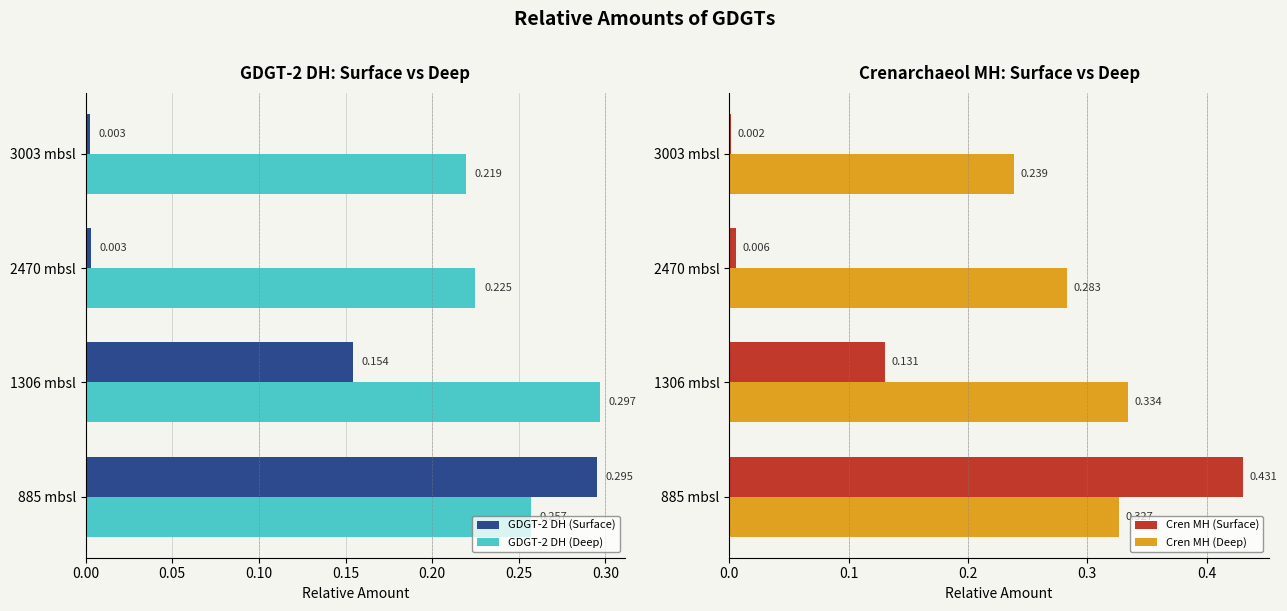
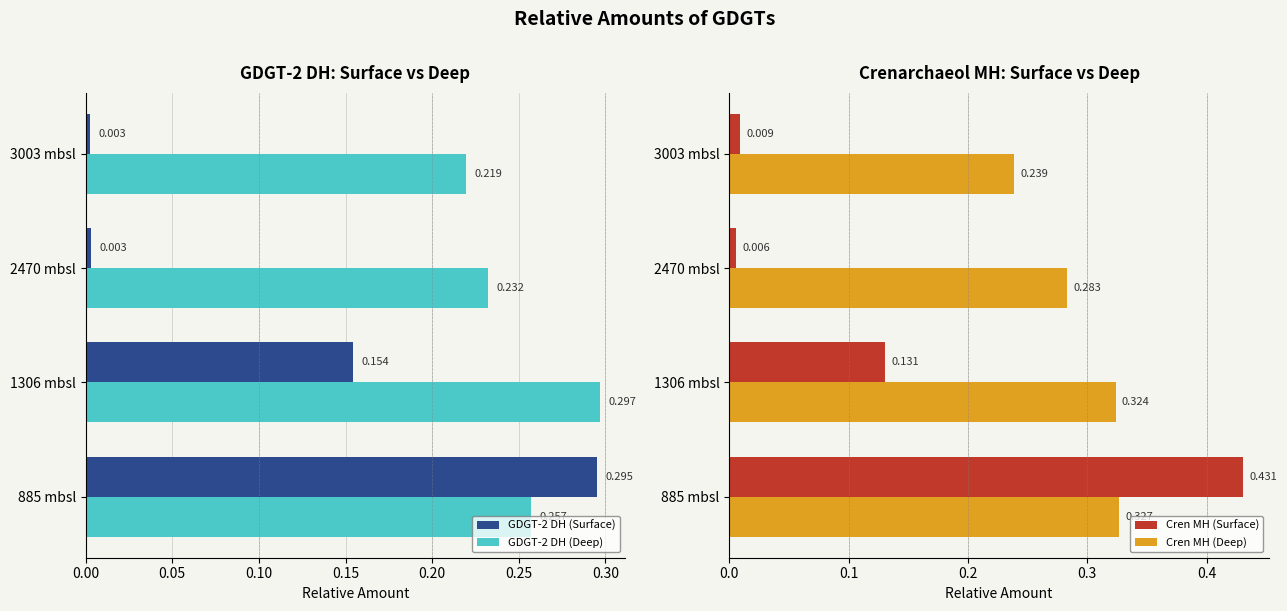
GDGT-2 DH: Surface vs Deep, GDGT-2 DH (Deep), 2470 mbsl: 0.225 -> 0.232
Crenarchaeol MH: Surface vs Deep, Cren MH (Surface), 3003 mbsl: 0.002 -> 0.009
Crenarchaeol MH: Surface vs Deep, Cren MH (Deep), 1306 mbsl: 0.334 -> 0.324
